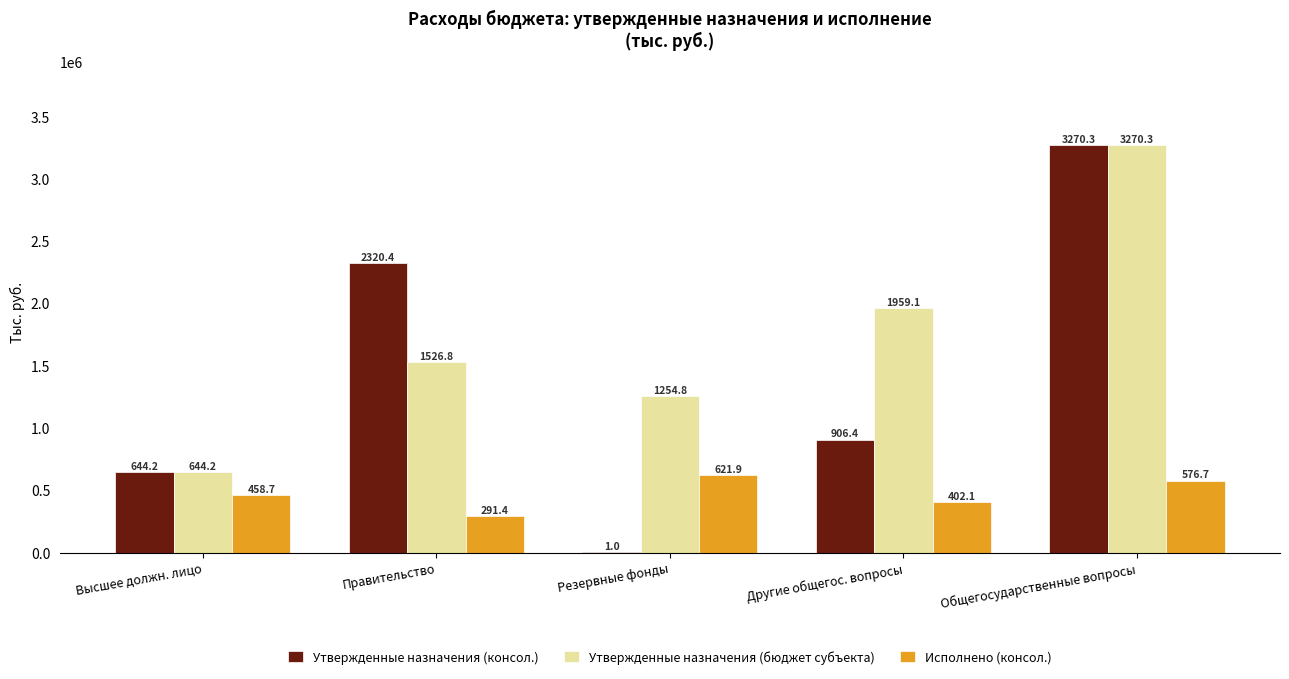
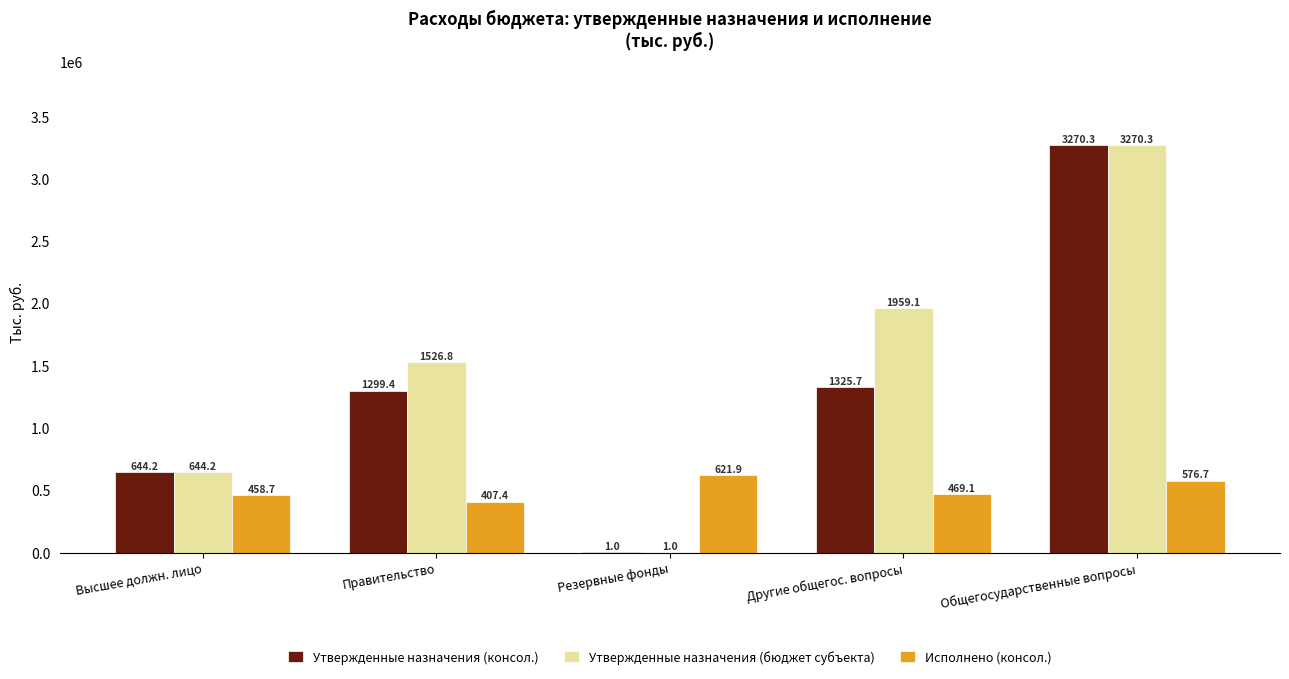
Утвержденные назначения (консол.), Правительство: 2320.4 -> 1299.4
Исполнено (консол.), Правительство: 291.4 -> 407.4
Утвержденные назначения (бюджет субъекта), Резервные фонды: 1254.8 -> 1.0
Утвержденные назначения (консол.), Другие общегос. вопросы: 906.4 -> 1325.7
Исполнено (консол.), Другие общегос. вопросы: 402.1 -> 469.1
